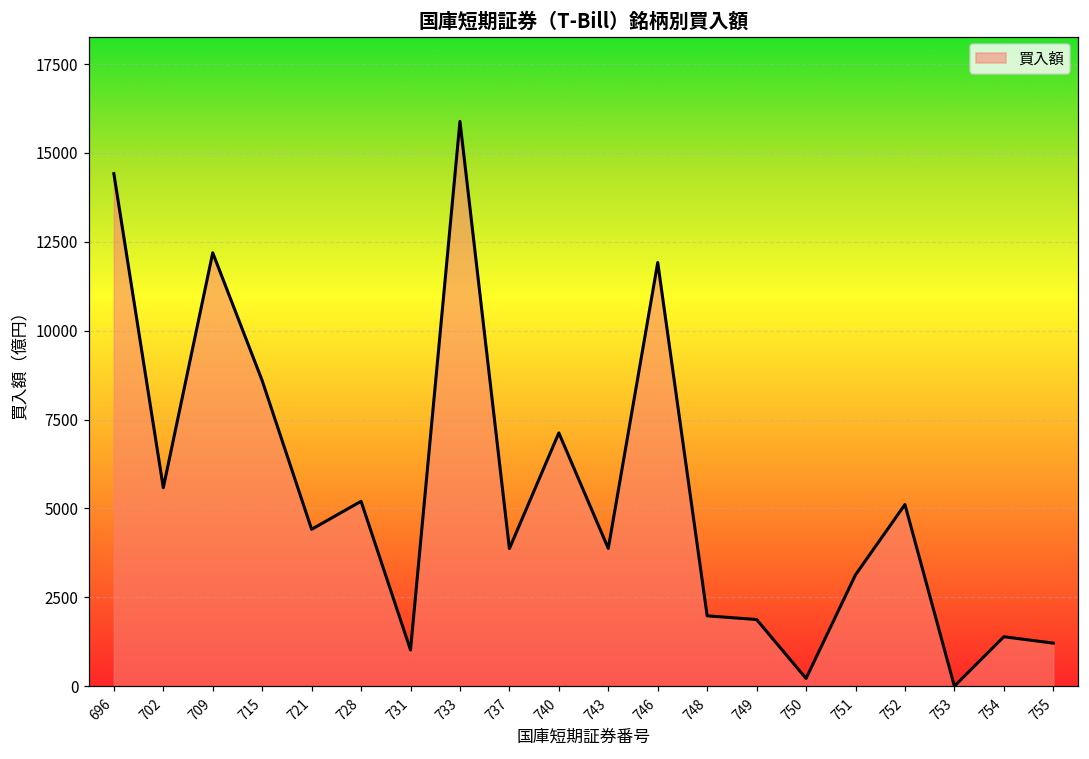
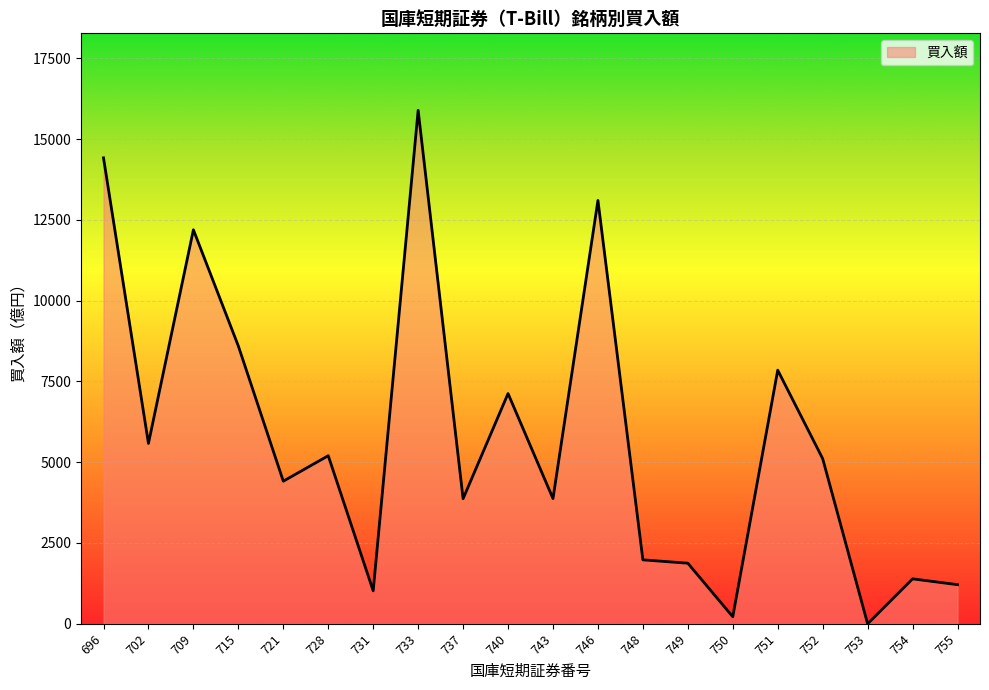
746: 11900 -> 13100
751: 3100 -> 7800
